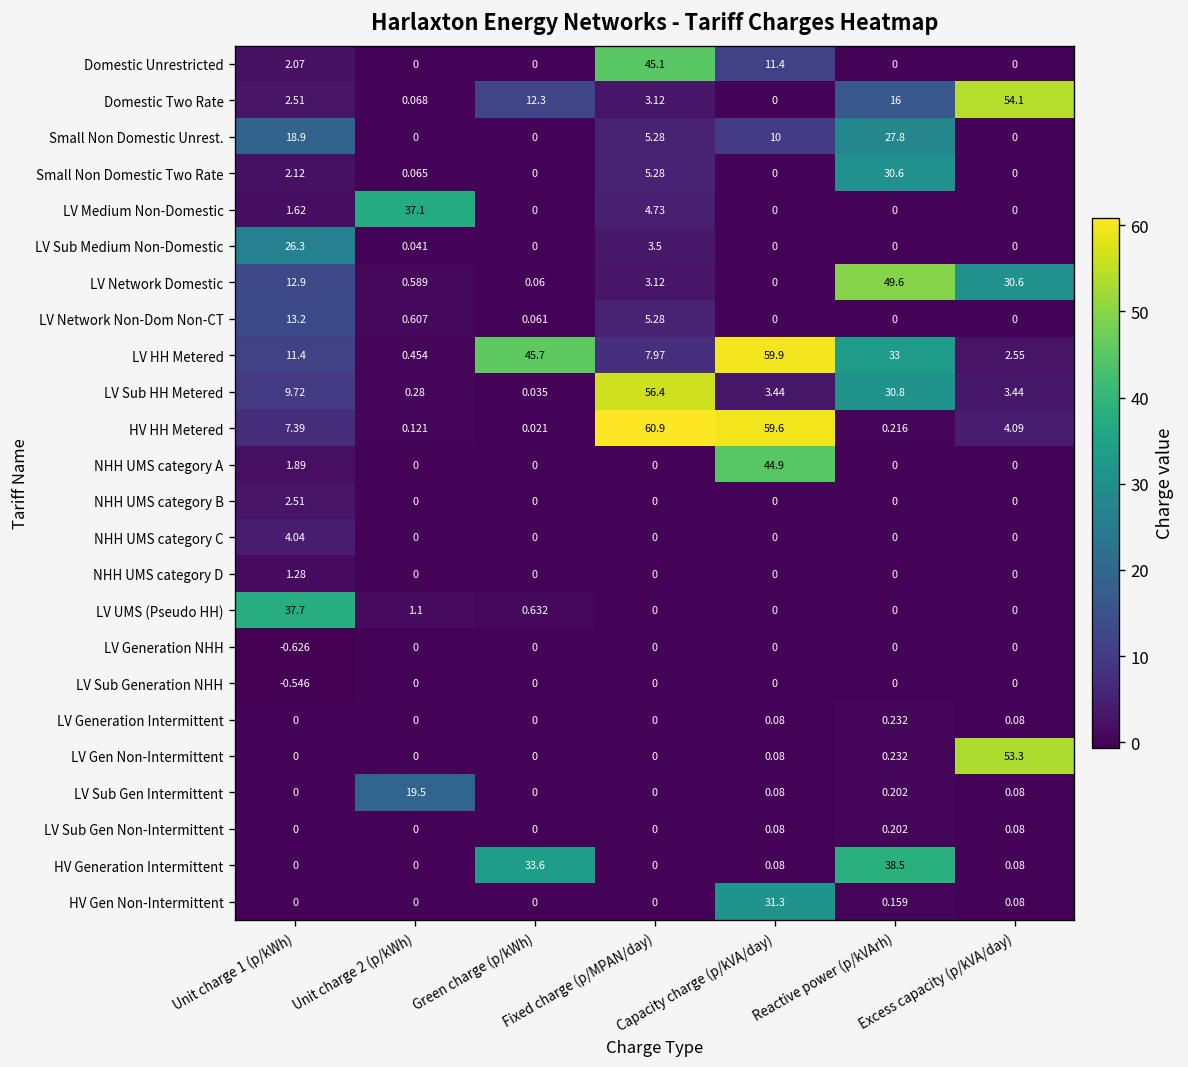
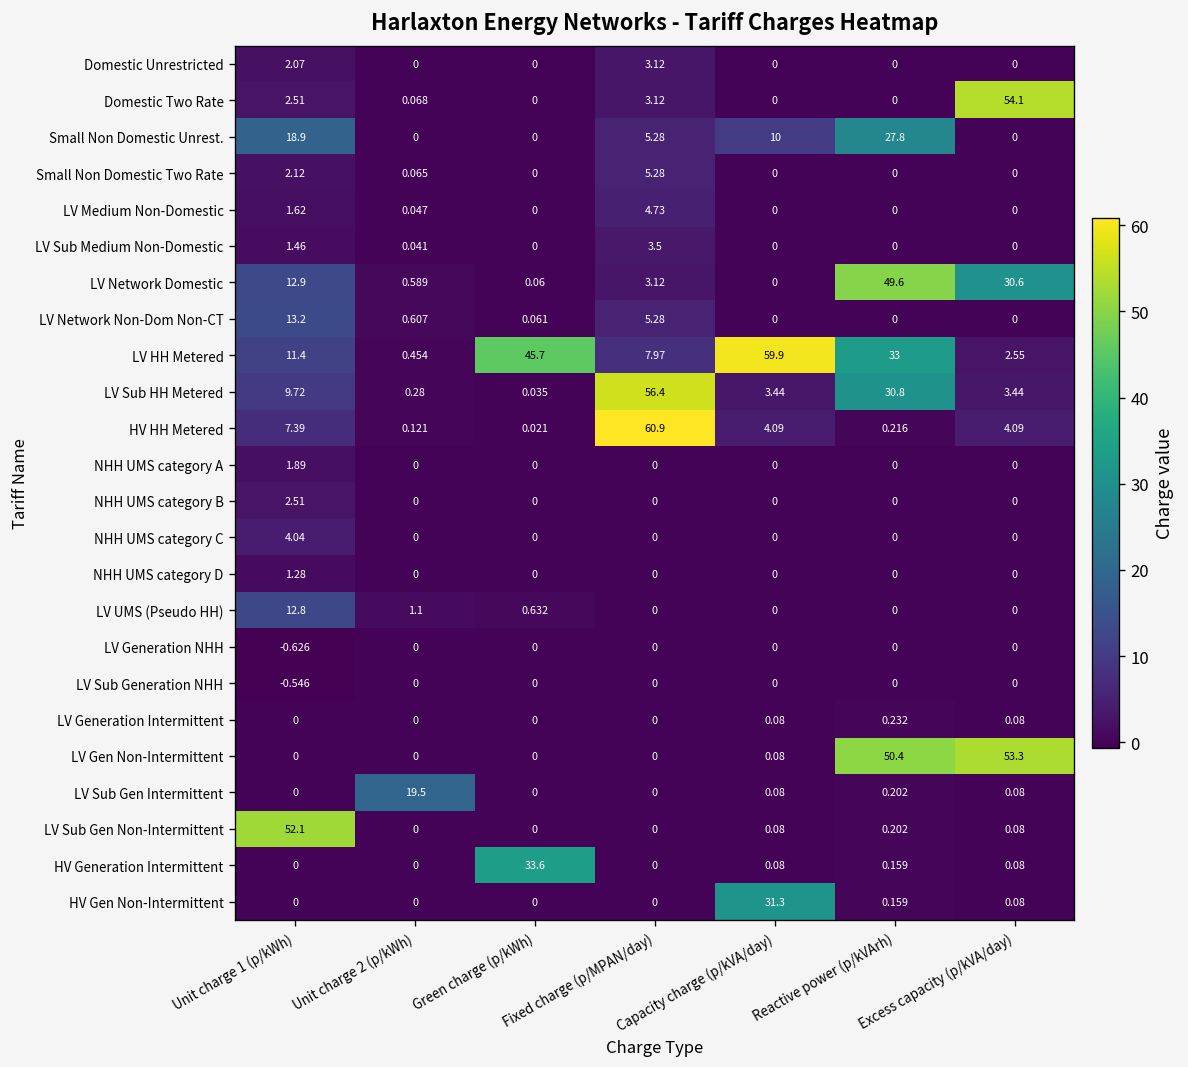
Domestic Unrestricted, Fixed charge (p/MPAN/day): 45.1 -> 3.12
Domestic Unrestricted, Capacity charge (p/kVA/day): 11.4 -> 0
Domestic Two Rate, Green charge (p/kWh): 12.3 -> 0
Domestic Two Rate, Reactive power (p/kVArh): 16 -> 0
Small Non Domestic Two Rate, Reactive power (p/kVArh): 30.6 -> 0
LV Medium Non-Domestic, Unit charge 2 (p/kWh): 37.1 -> 0.047
LV Sub Medium Non-Domestic, Unit charge 1 (p/kWh): 26.3 -> 1.46
HV HH Metered, Capacity charge (p/kVA/day): 59.6 -> 4.09
NHH UMS category A, Capacity charge (p/kVA/day): 44.9 -> 0
LV UMS (Pseudo HH), Unit charge 1 (p/kWh): 37.7 -> 12.8
LV Gen Non-Intermittent, Reactive power (p/kVArh): 0.232 -> 50.4
LV Sub Gen Non-Intermittent, Unit charge 1 (p/kWh): 0 -> 52.1
HV Generation Intermittent, Reactive power (p/kVArh): 38.5 -> 0.159
